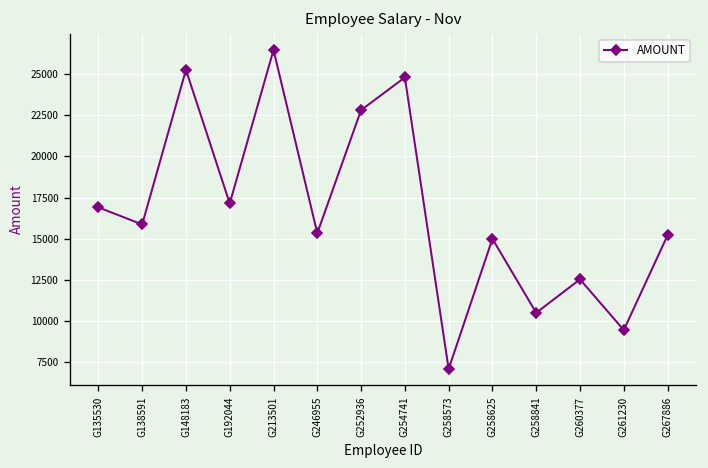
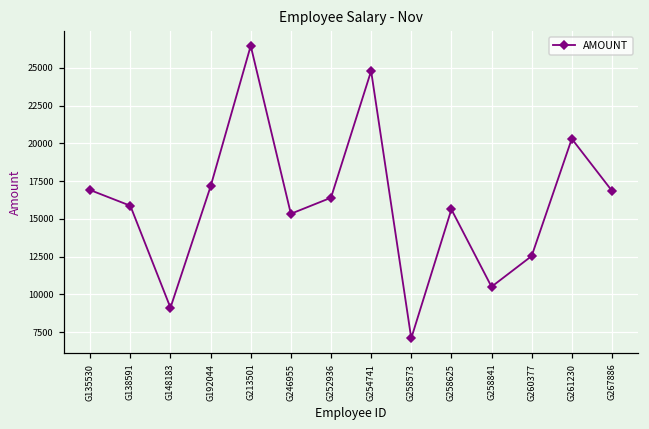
G148183: 25200 -> 9100
G252936: 22800 -> 16400
G258625: 15000 -> 15600
G261230: 9500 -> 20300
G267886: 15200 -> 16900
